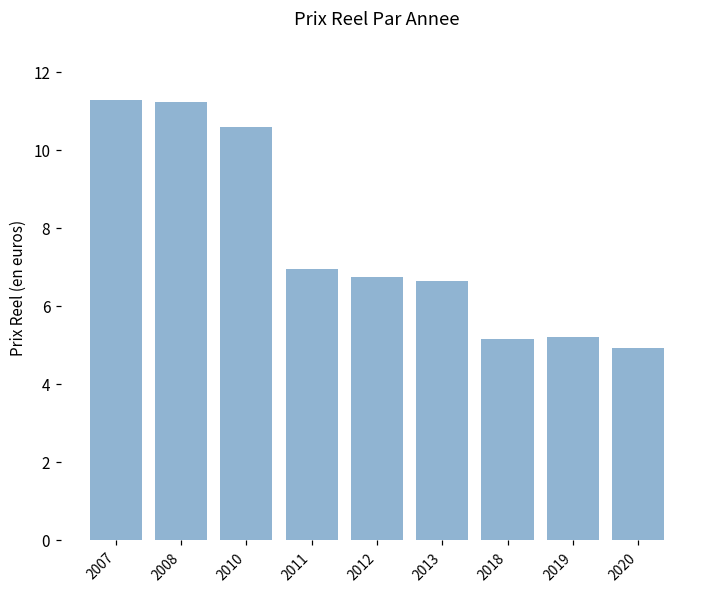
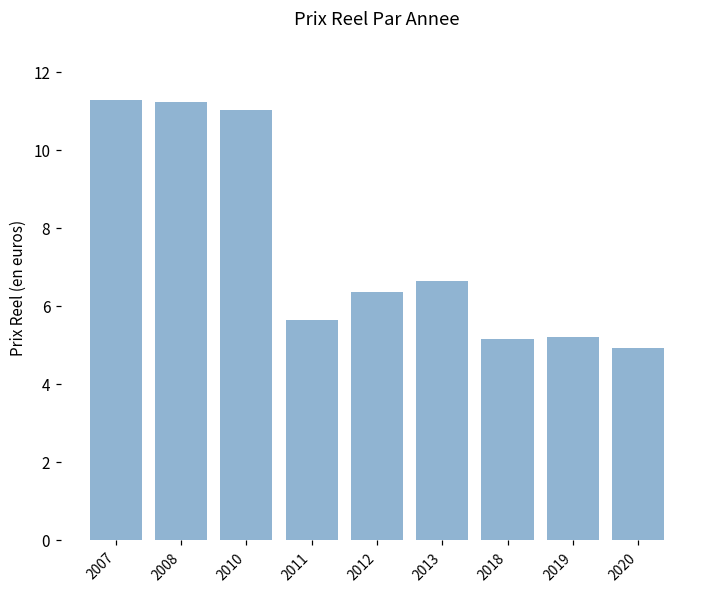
2010: 10.6 -> 11.0
2011: 7.0 -> 5.6
2012: 6.7 -> 6.4
